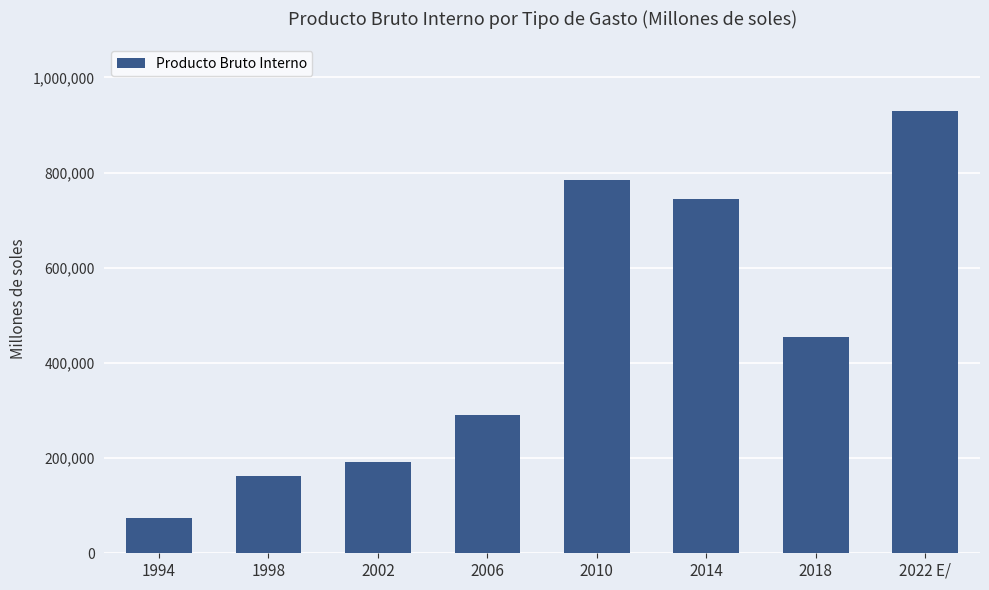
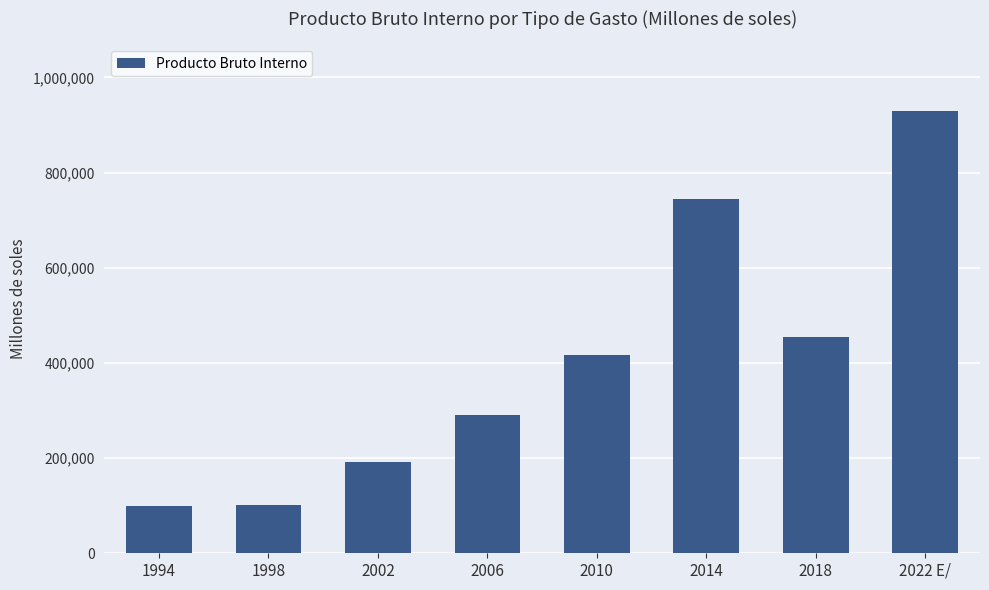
1994: 70,000 -> 100,000
1998: 160,000 -> 100,000
2010: 780,000 -> 420,000
